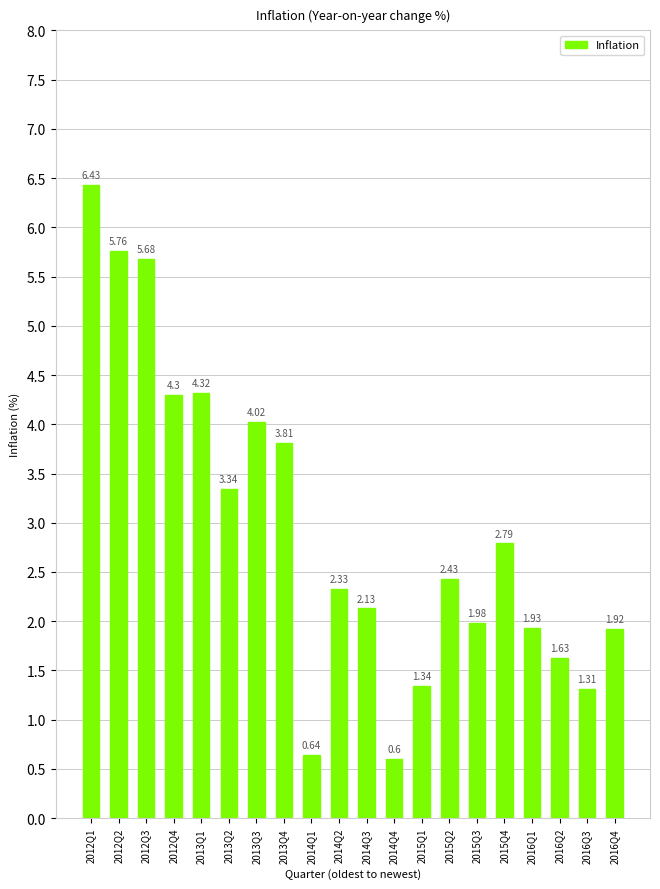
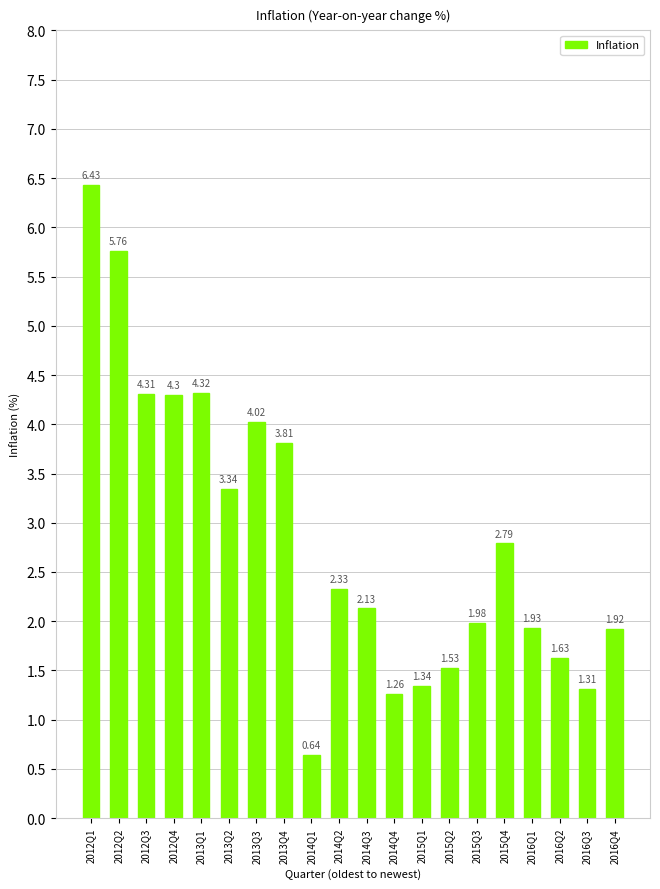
2012Q3: 5.68 -> 4.31
2014Q4: 0.6 -> 1.26
2015Q2: 2.43 -> 1.53
